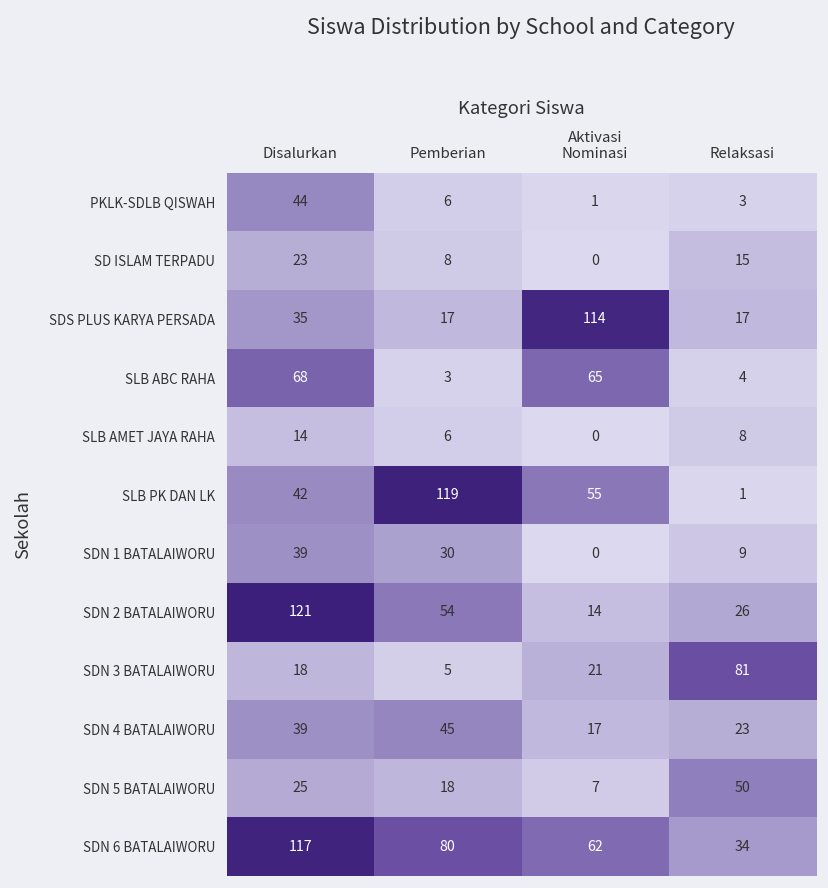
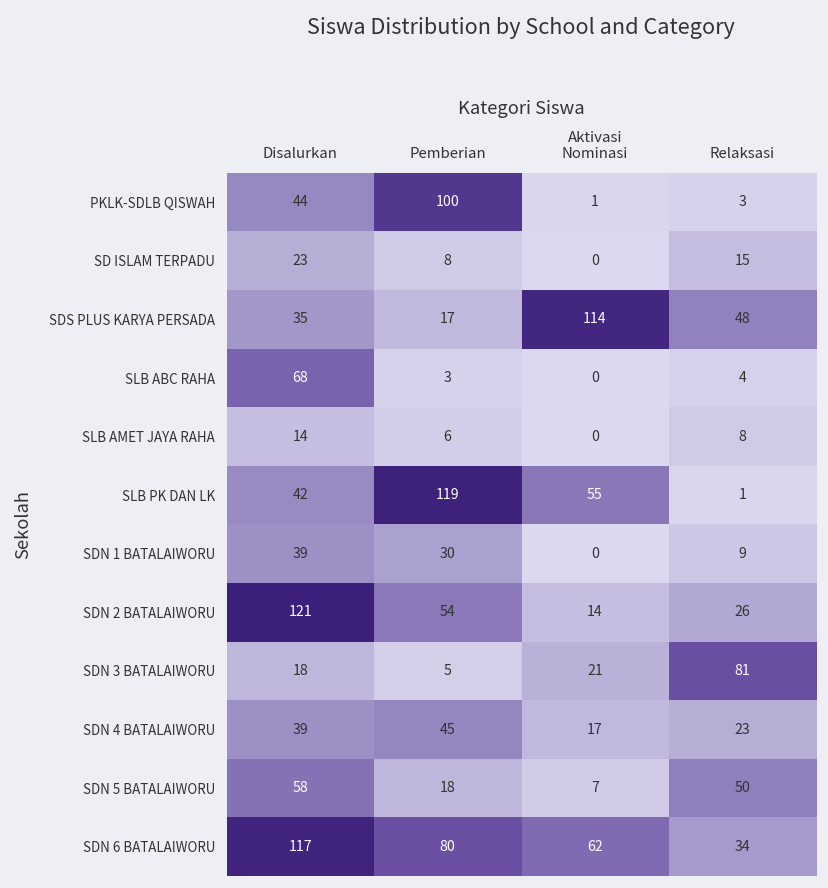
PKLK-SDLB QISWAH, Pemberian: 6 -> 100
SDS PLUS KARYA PERSADA, Relaksasi: 17 -> 48
SLB ABC RAHA, Aktivasi Nominasi: 65 -> 0
SDN 5 BATALAIWORU, Disalurkan: 25 -> 58
